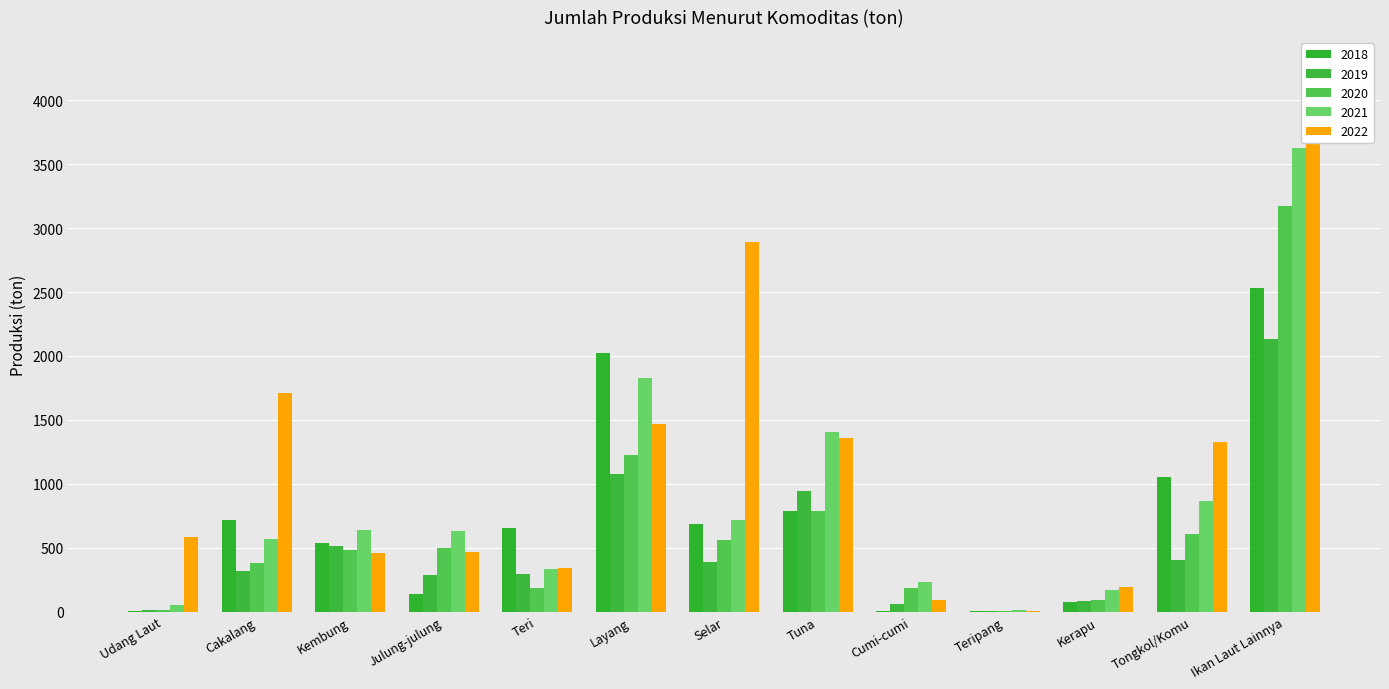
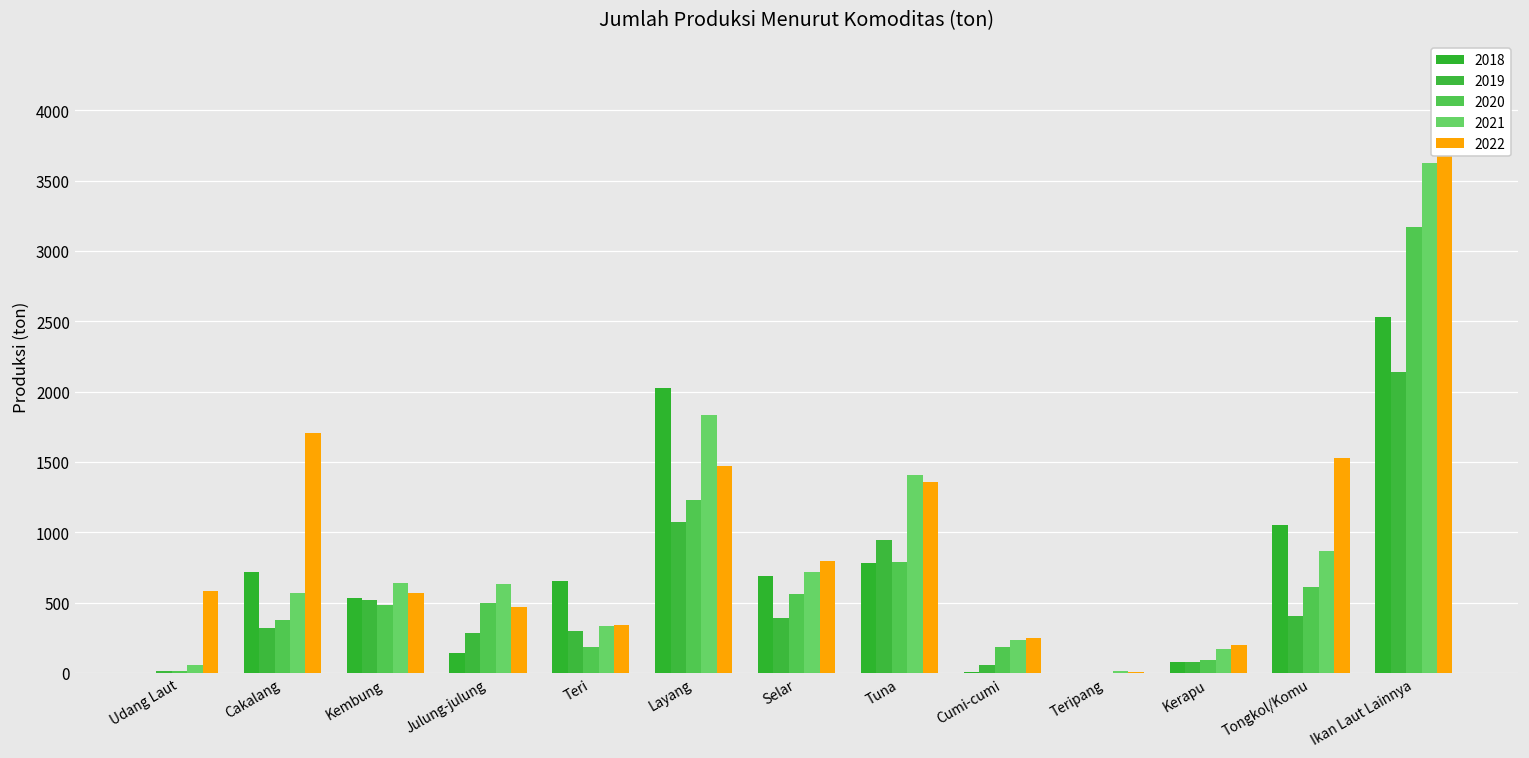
2022, Kembung: 460 -> 570
2022, Selar: 2890 -> 800
2022, Cumi-cumi: 90 -> 250
2022, Tongkol/Komu: 1330 -> 1520
